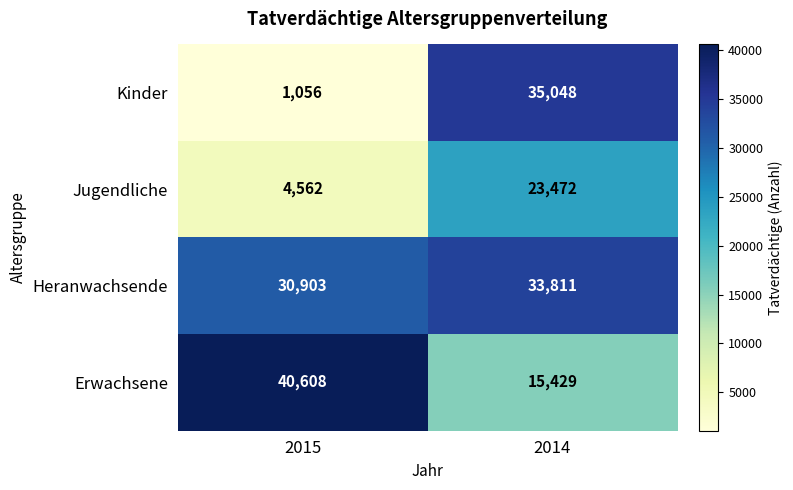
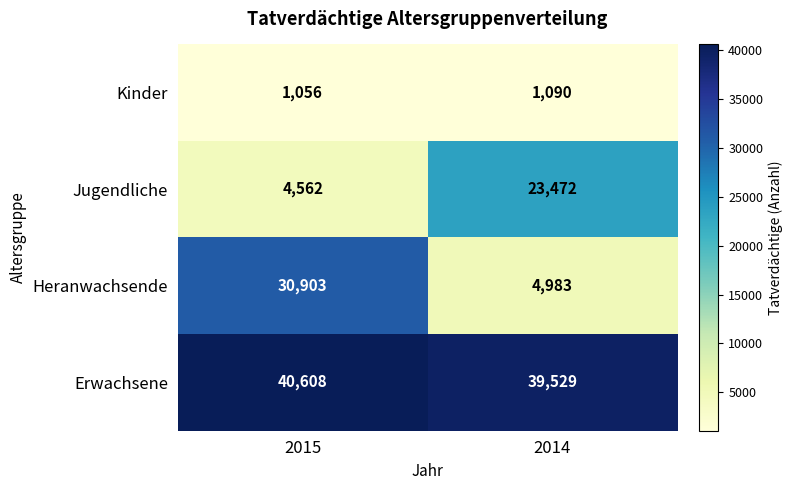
Kinder, 2014: 35,048 -> 1,090
Heranwachsende, 2014: 33,811 -> 4,983
Erwachsene, 2014: 15,429 -> 39,529
